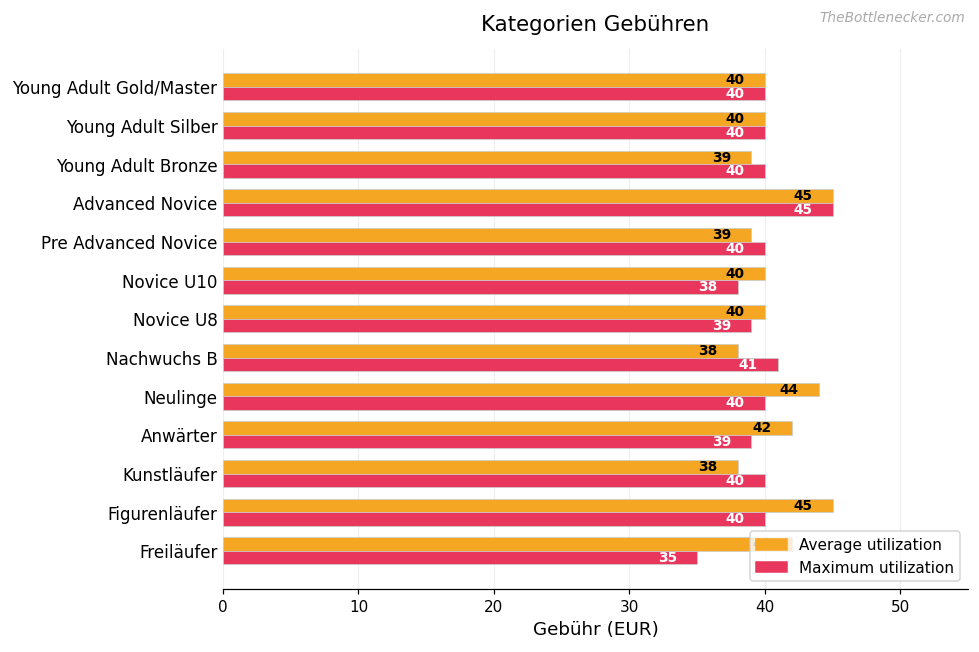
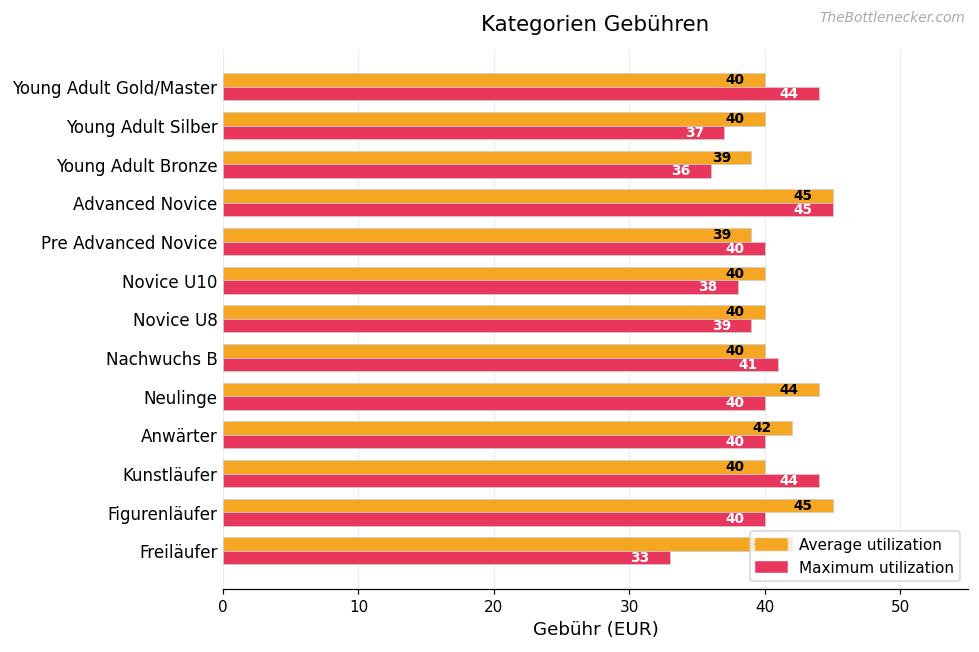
Maximum utilization, Young Adult Gold/Master: 40 -> 44
Maximum utilization, Young Adult Silber: 40 -> 37
Maximum utilization, Young Adult Bronze: 40 -> 36
Average utilization, Nachwuchs B: 38 -> 40
Maximum utilization, Anwärter: 39 -> 40
Average utilization, Kunstläufer: 38 -> 40
Maximum utilization, Kunstläufer: 40 -> 44
Maximum utilization, Freiläufer: 35 -> 33
